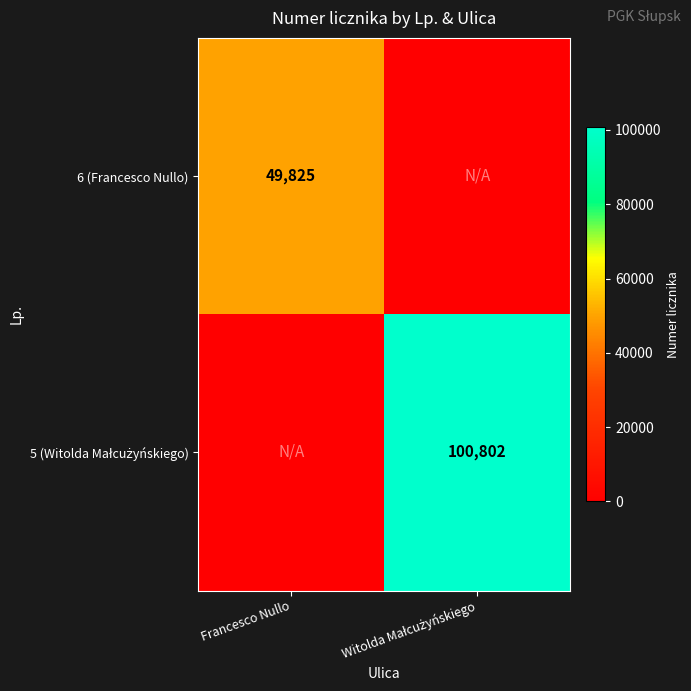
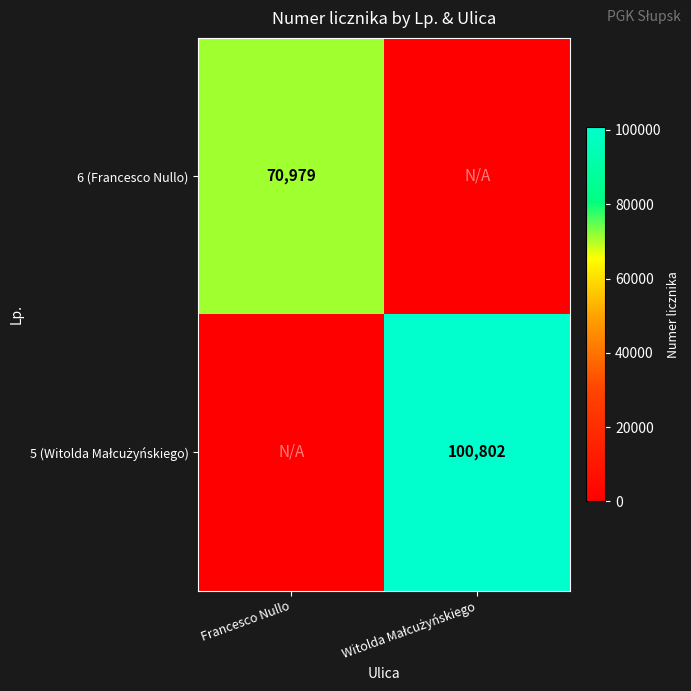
6 (Francesco Nullo), Francesco Nullo: 49,825 -> 70,979
